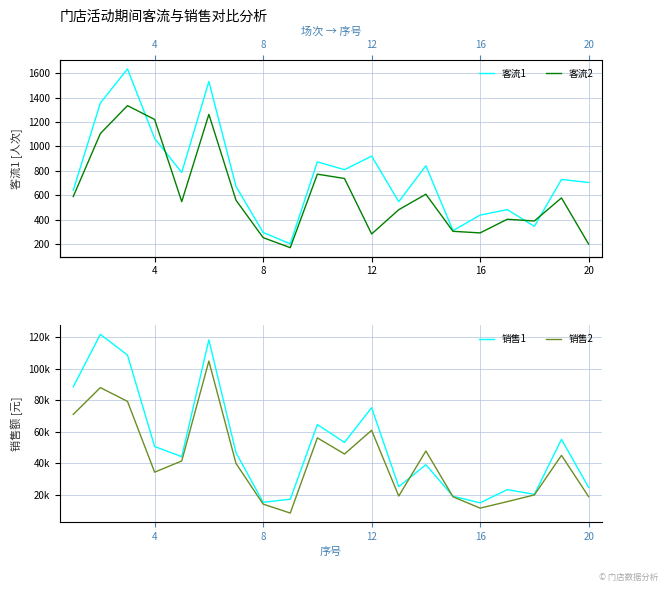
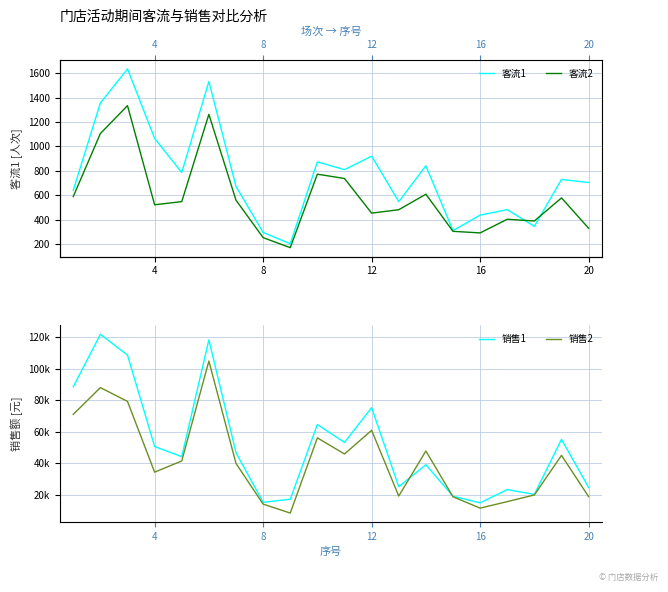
门店活动期间客流与销售对比分析, 客流2, 4: 1220 -> 520
门店活动期间客流与销售对比分析, 客流2, 12: 280 -> 450
门店活动期间客流与销售对比分析, 客流2, 20: 200 -> 330
